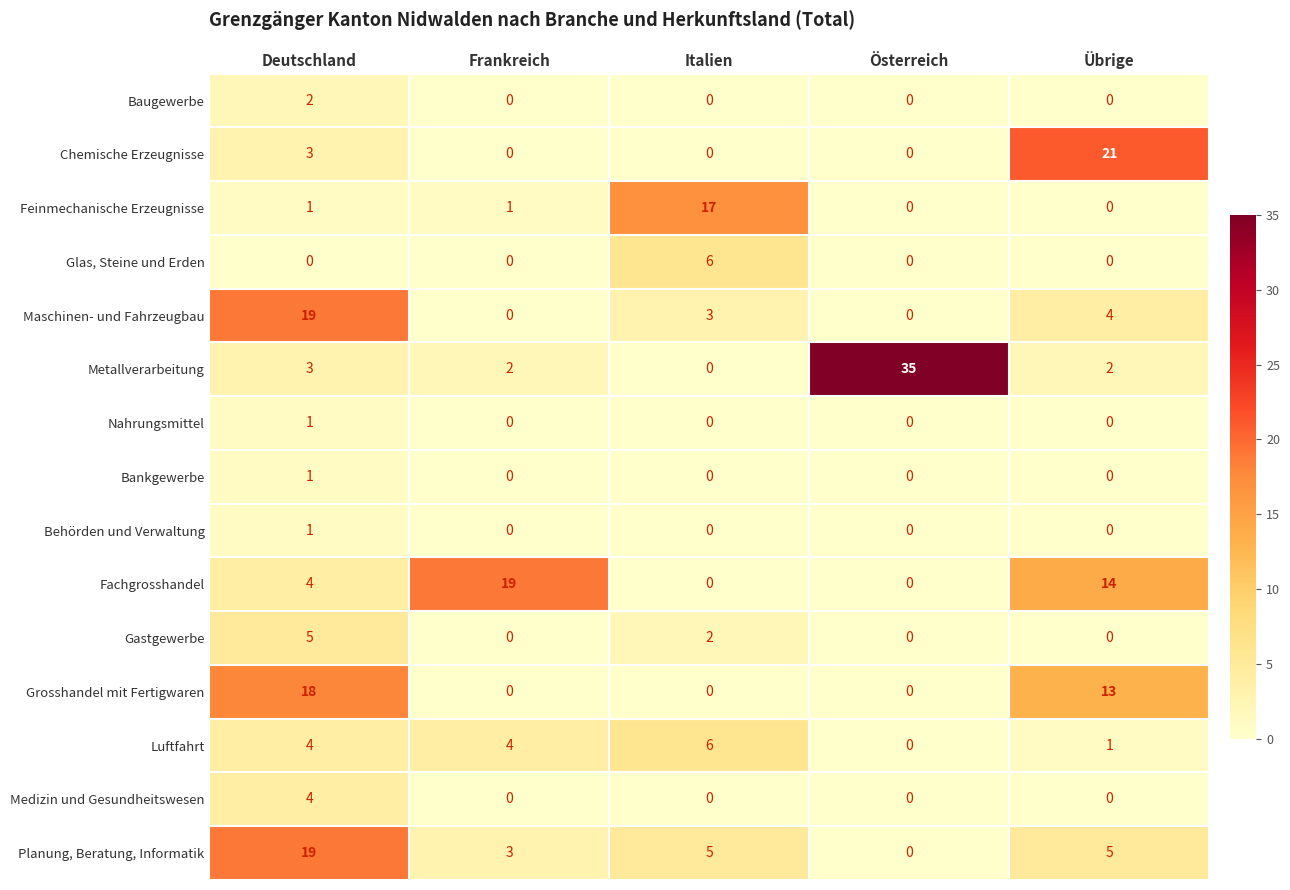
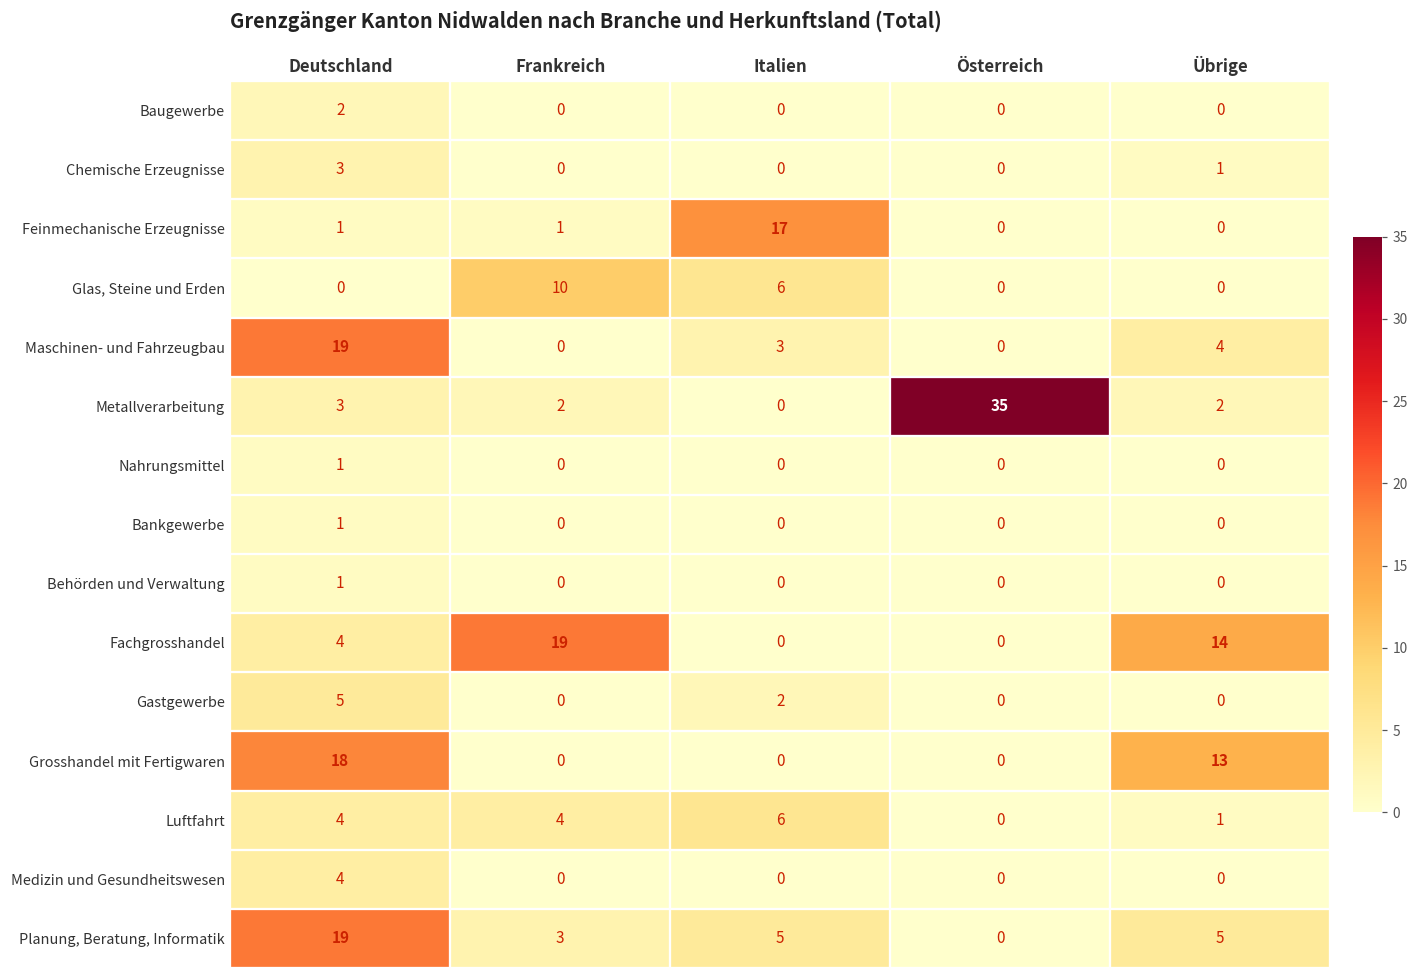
Chemische Erzeugnisse, Übrige: 21 -> 1
Glas, Steine und Erden, Frankreich: 0 -> 10
